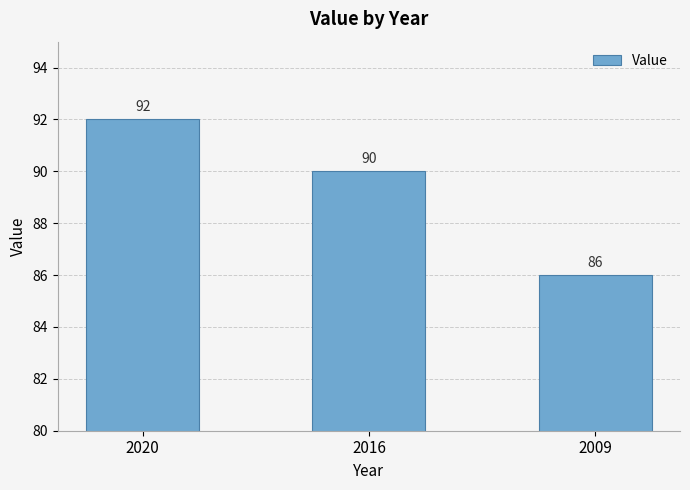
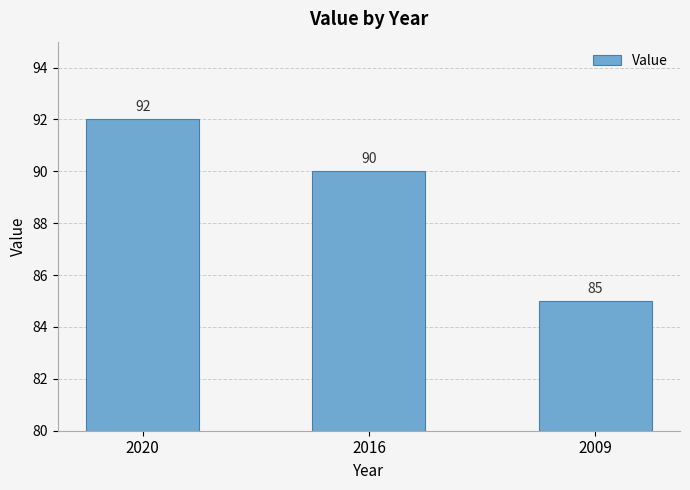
2009: 86 -> 85
